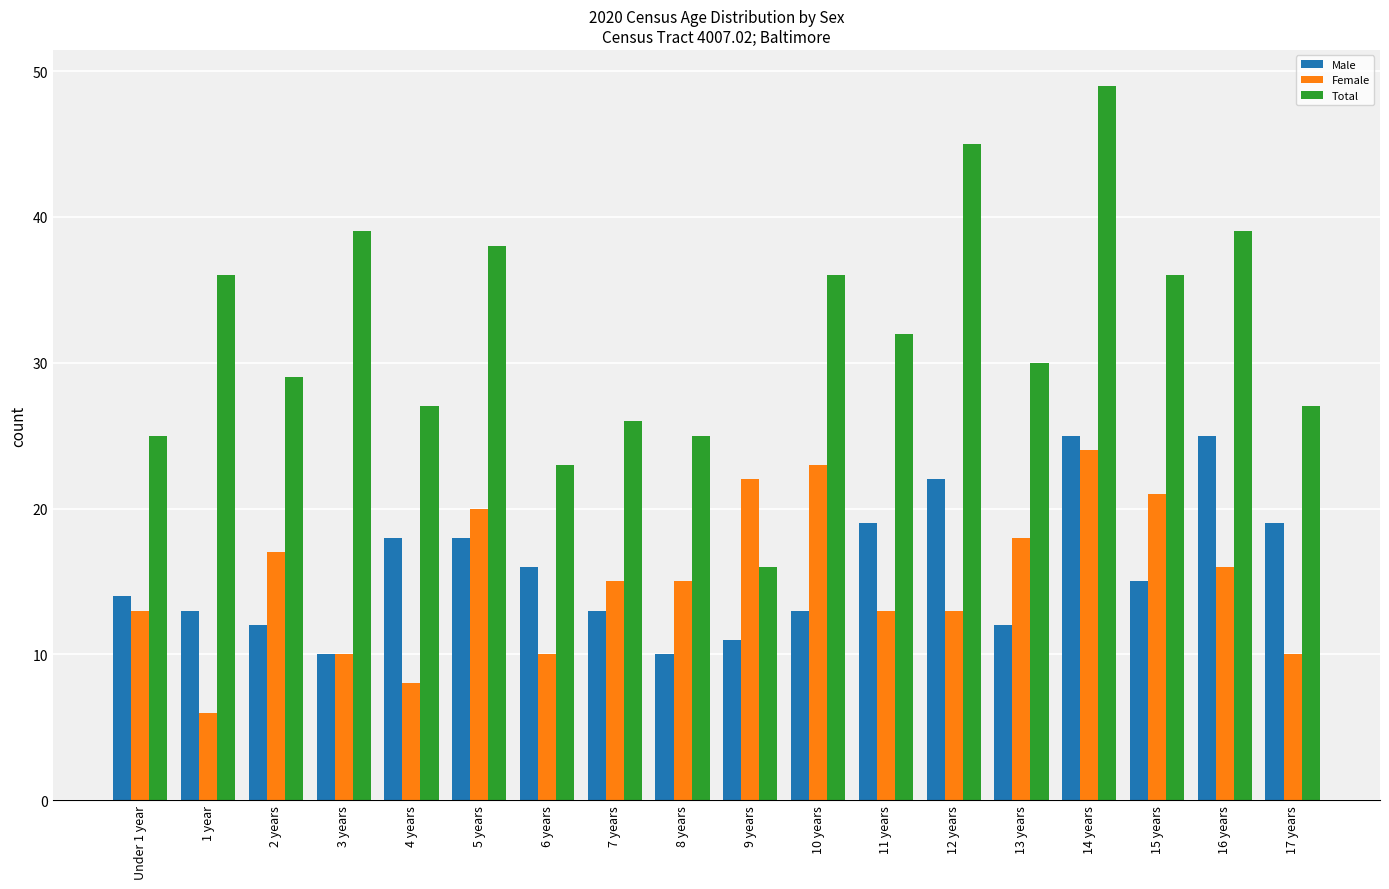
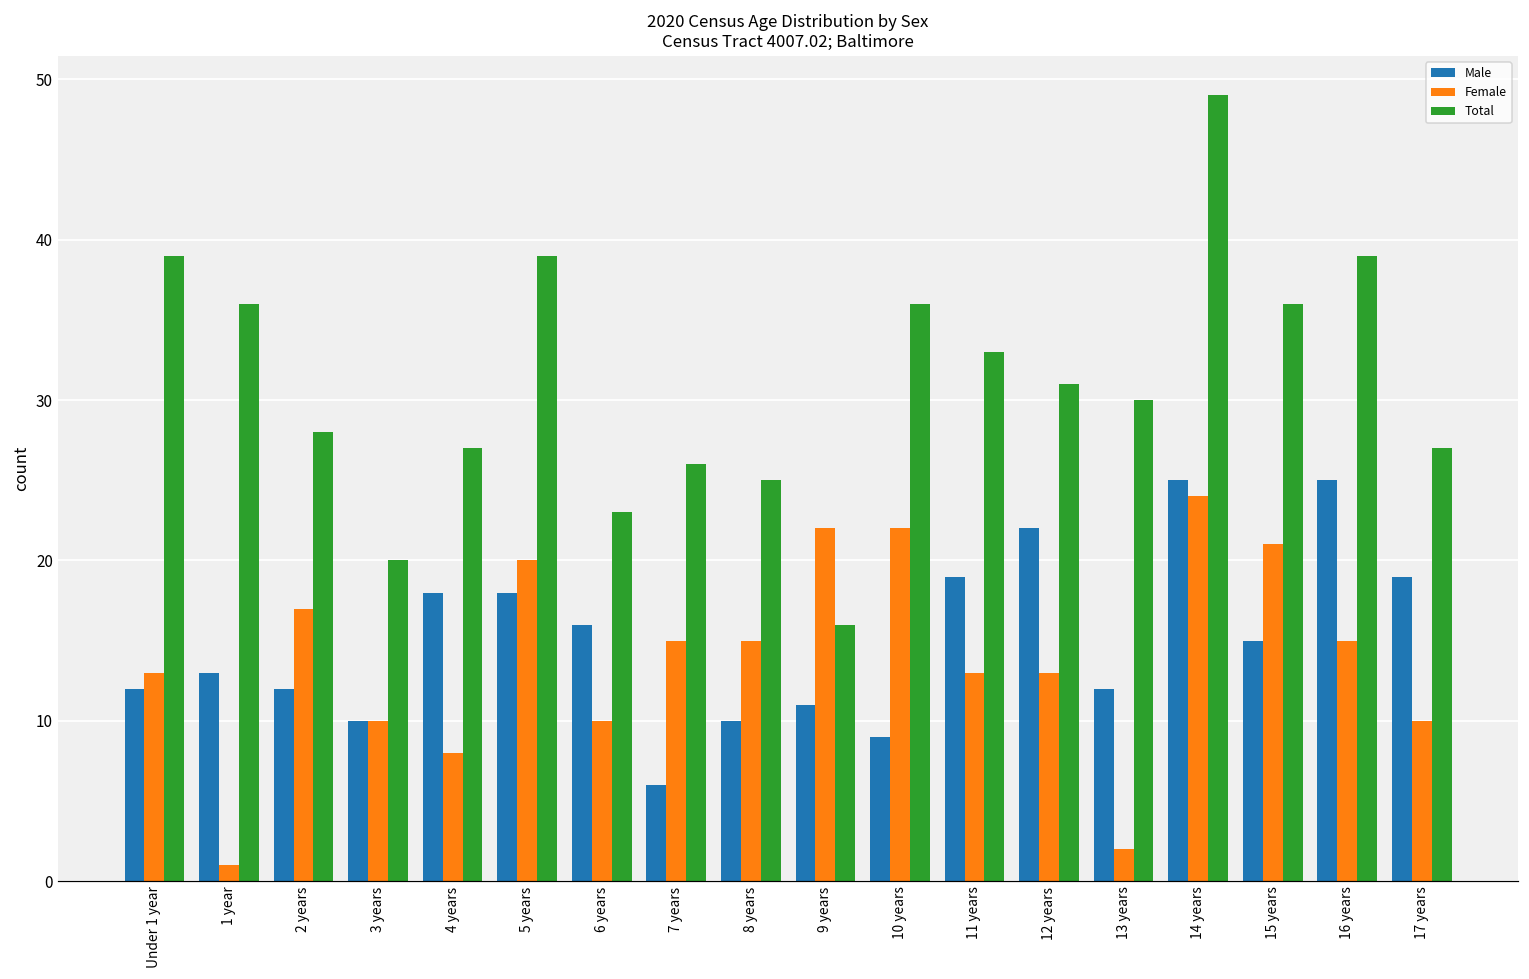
Male, Under 1 year: 14 -> 12
Total, Under 1 year: 25 -> 39
Female, 1 year: 6 -> 1
Total, 2 years: 29 -> 28
Total, 3 years: 39 -> 20
Total, 5 years: 38 -> 39
Male, 7 years: 13 -> 6
Male, 10 years: 13 -> 9
Female, 10 years: 23 -> 22
Total, 11 years: 32 -> 33
Total, 12 years: 45 -> 31
Female, 13 years: 18 -> 2
Female, 16 years: 16 -> 15
